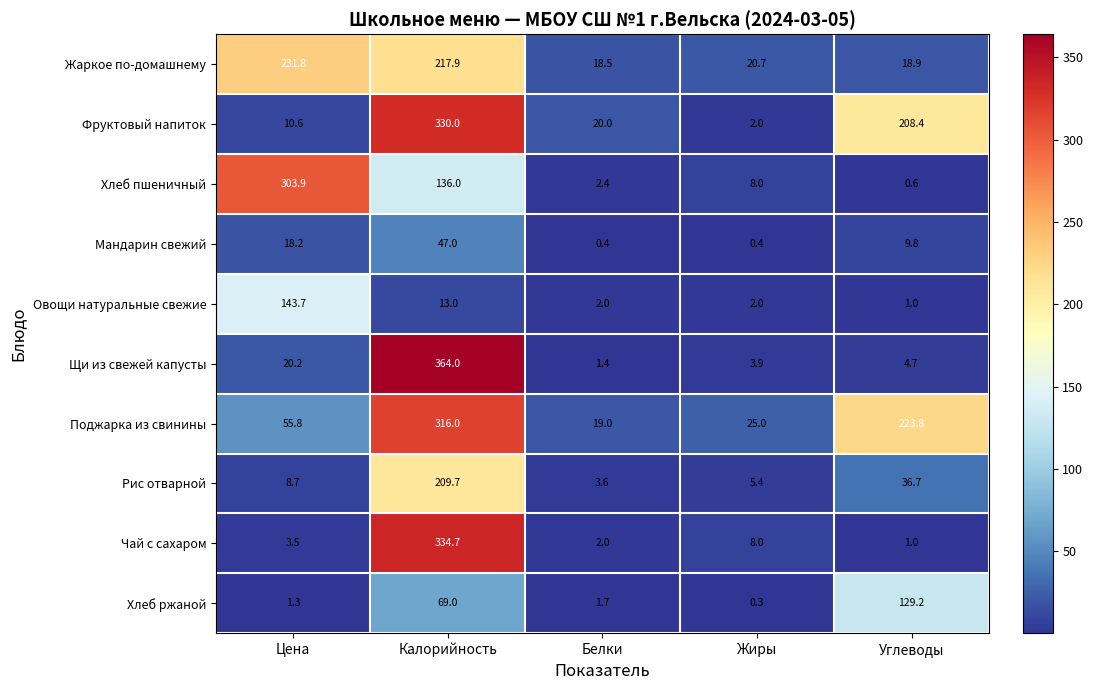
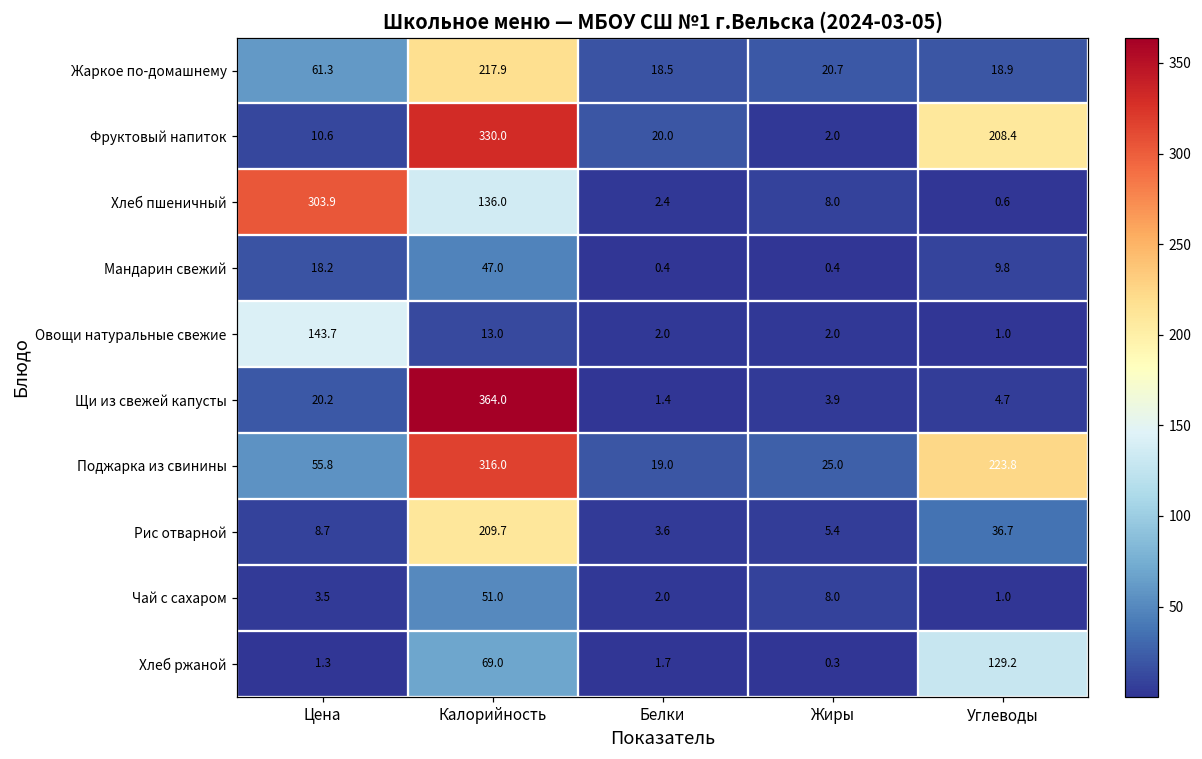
Жаркое по-домашнему, Цена: 231.8 -> 61.3
Чай с сахаром, Калорийность: 334.7 -> 51.0
